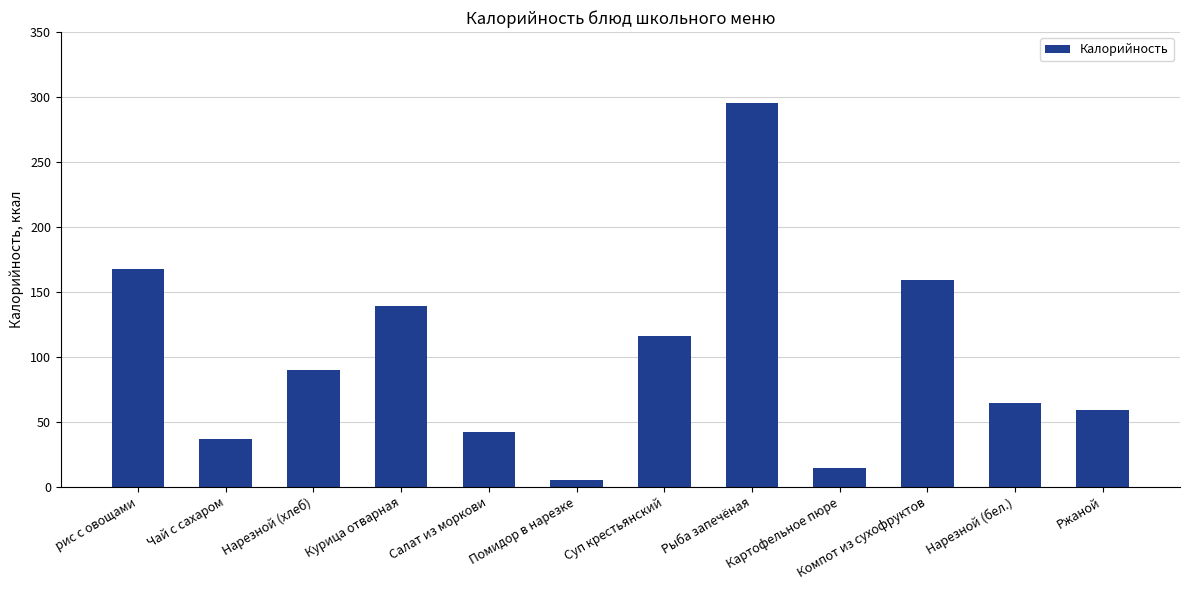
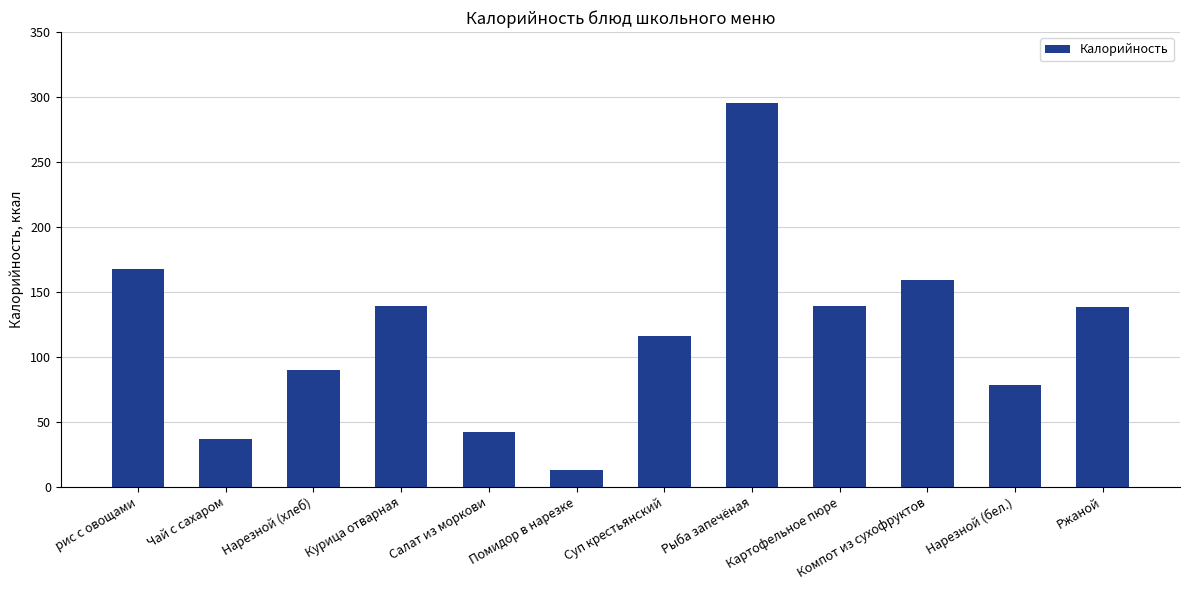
Помидор в нарезке: 5 -> 13
Картофельное пюре: 14 -> 139
Нарезной (бел.): 65 -> 79
Ржаной: 59 -> 138
